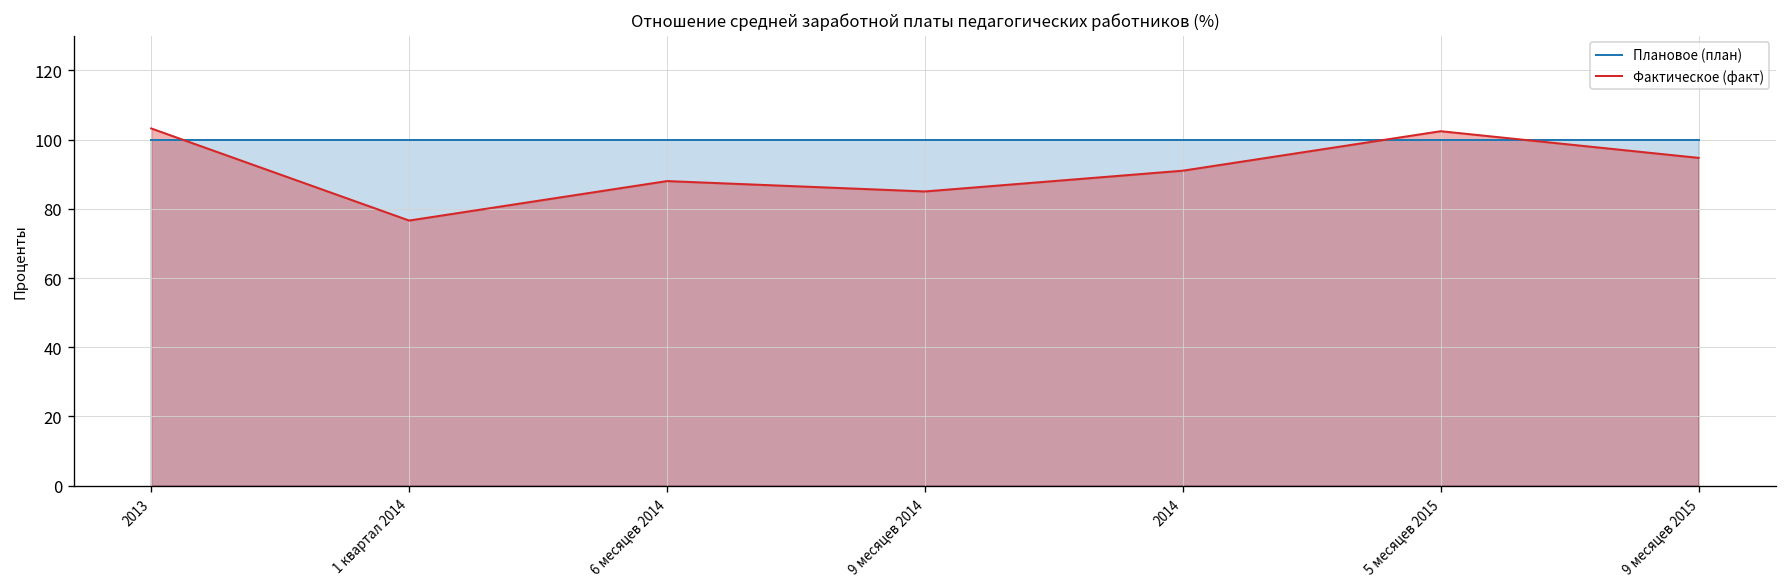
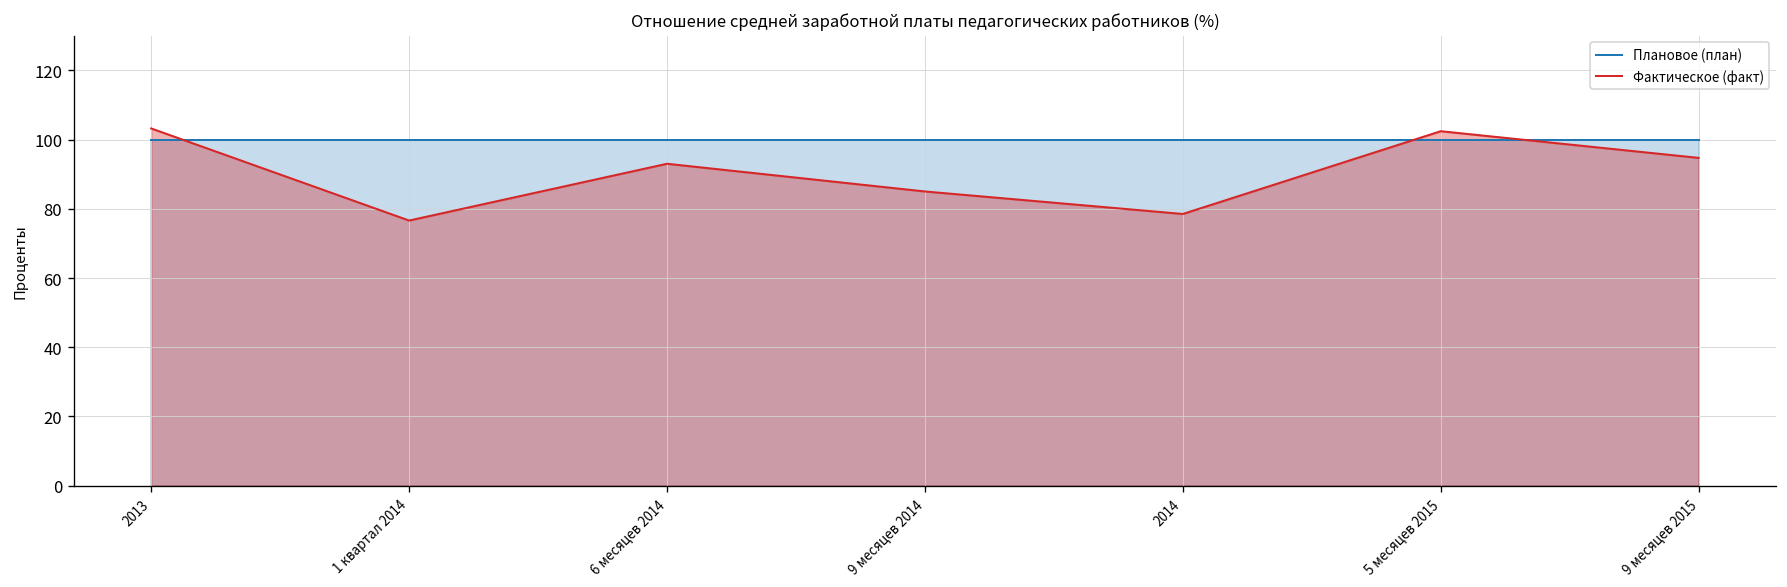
Фактическое (факт), 6 месяцев 2014: 88 -> 93
Фактическое (факт), 2014: 91 -> 79
